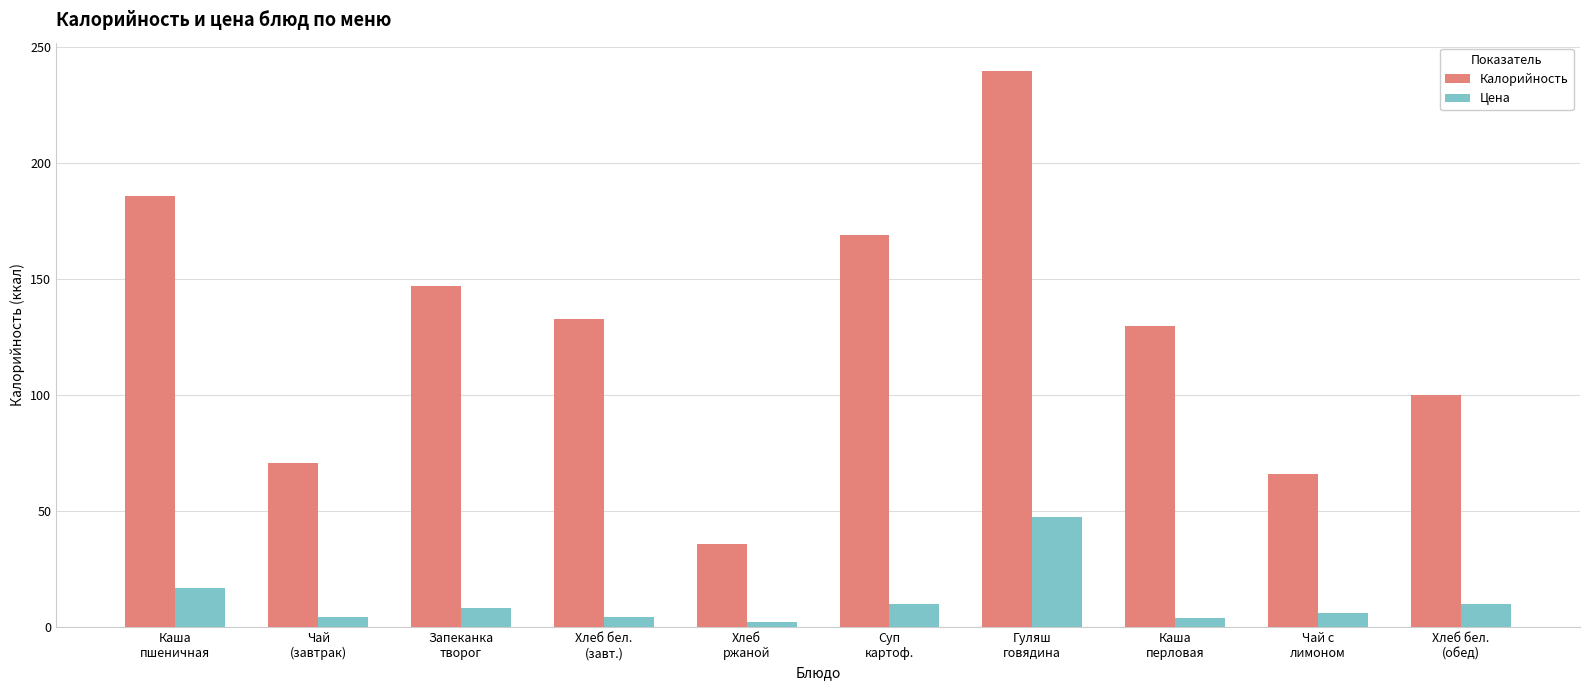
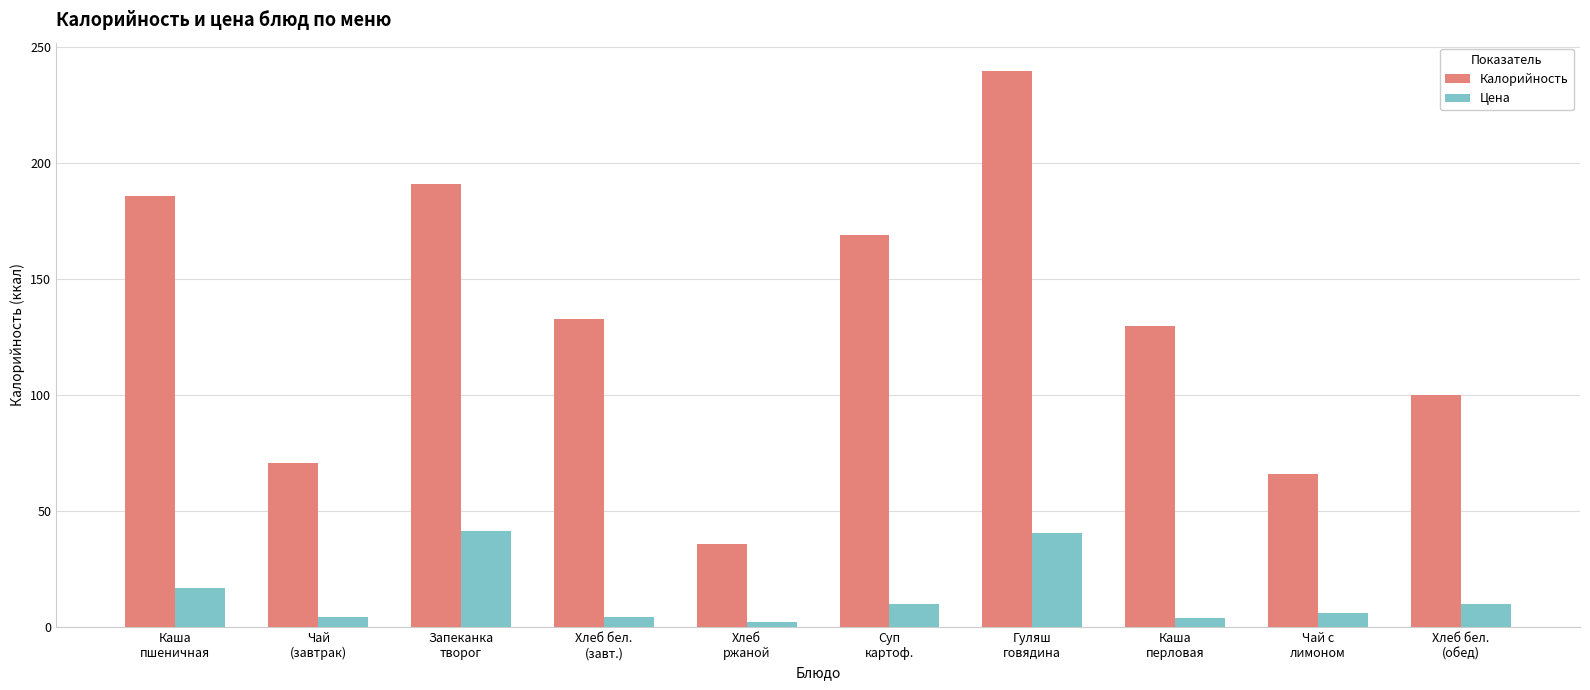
Калорийность, Запеканка творог: 147 -> 191
Цена, Запеканка творог: 8 -> 42
Цена, Гуляш говядина: 48 -> 41
